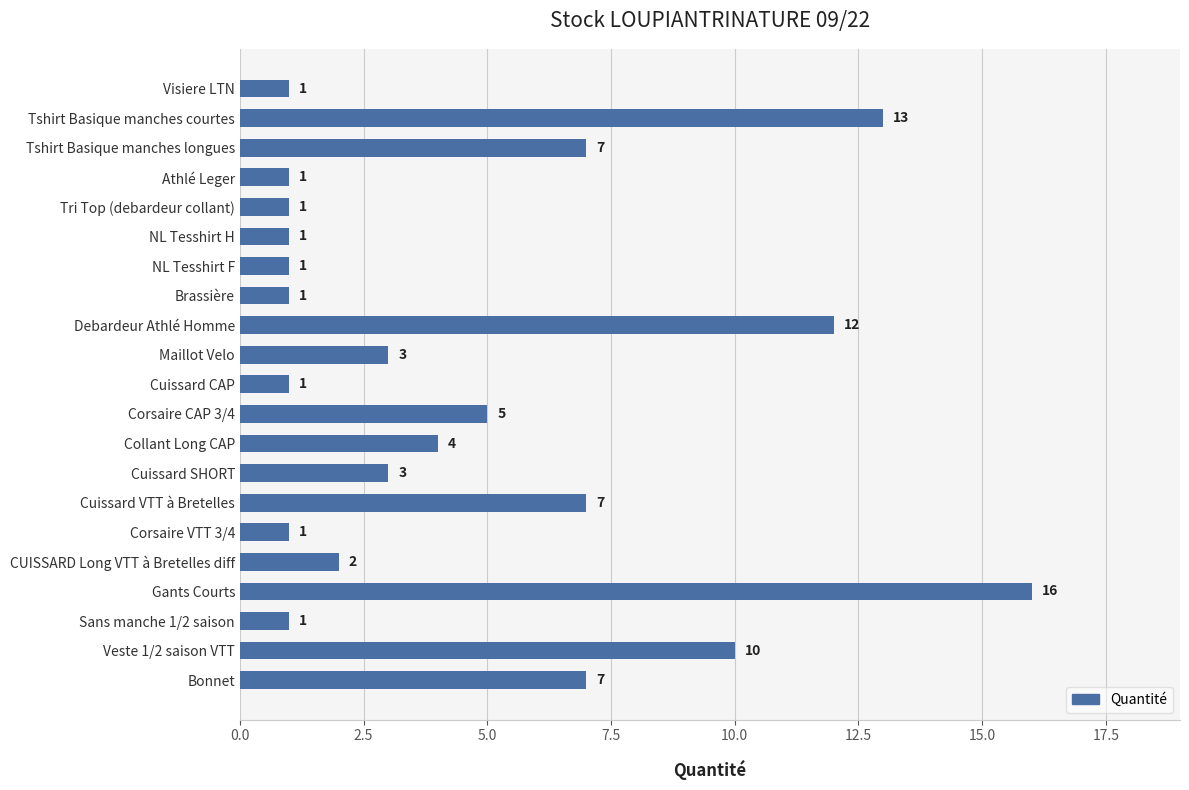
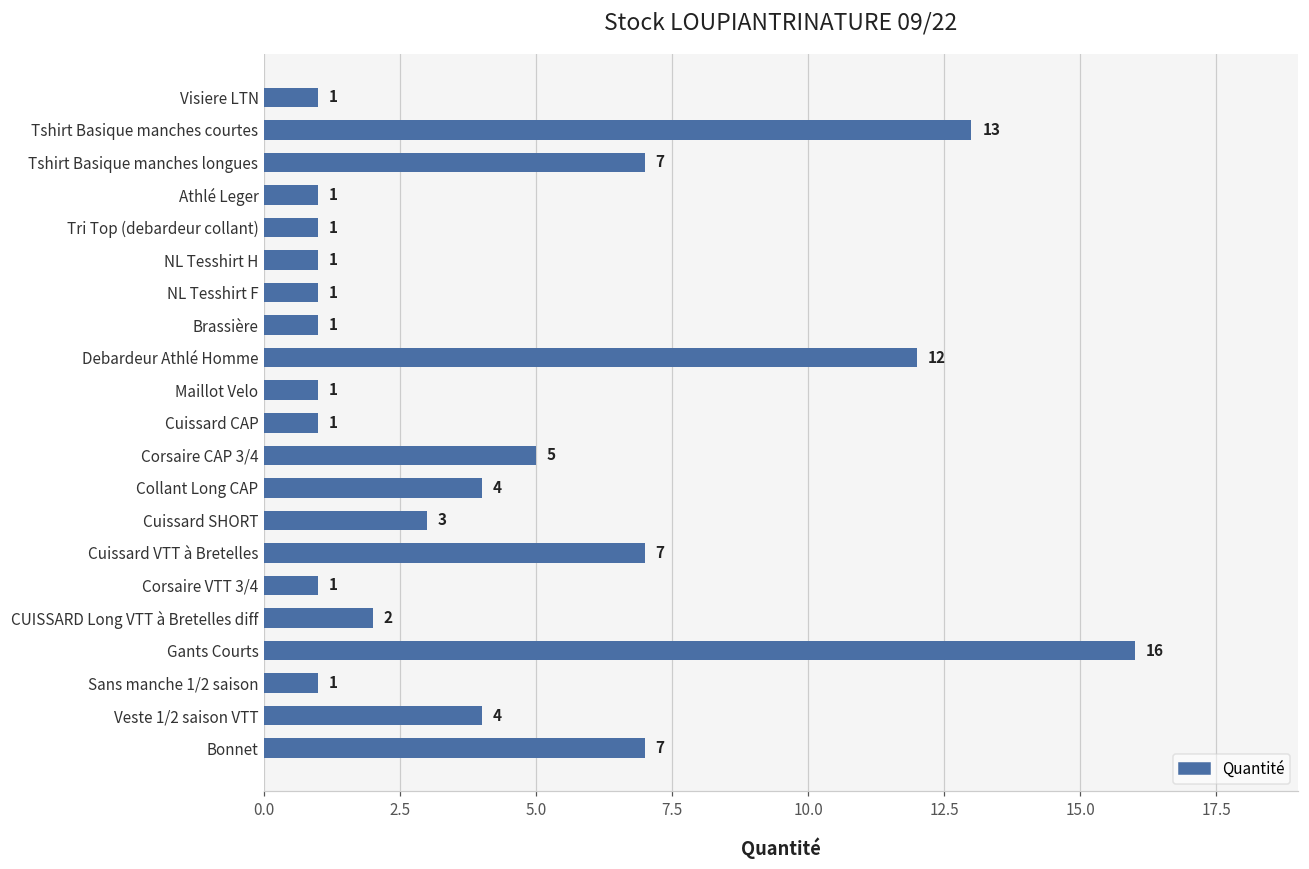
Maillot Velo: 3 -> 1
Veste 1/2 saison VTT: 10 -> 4
